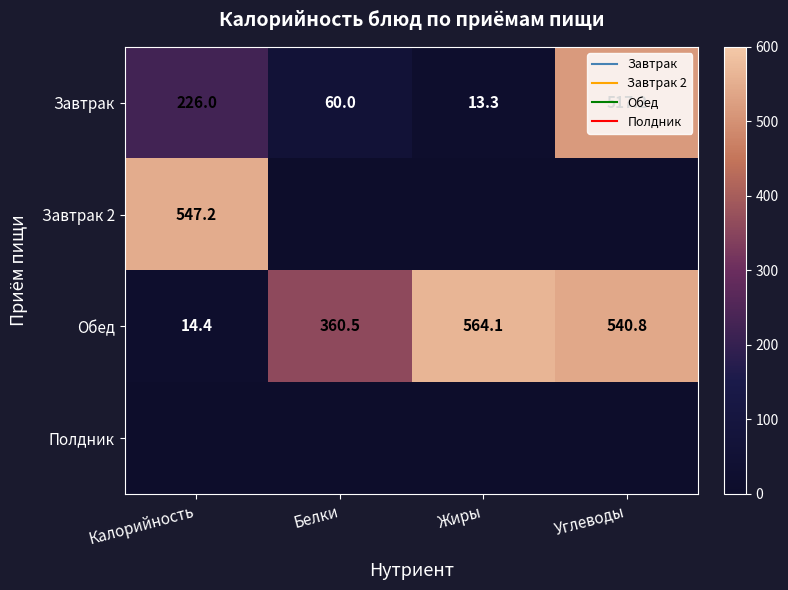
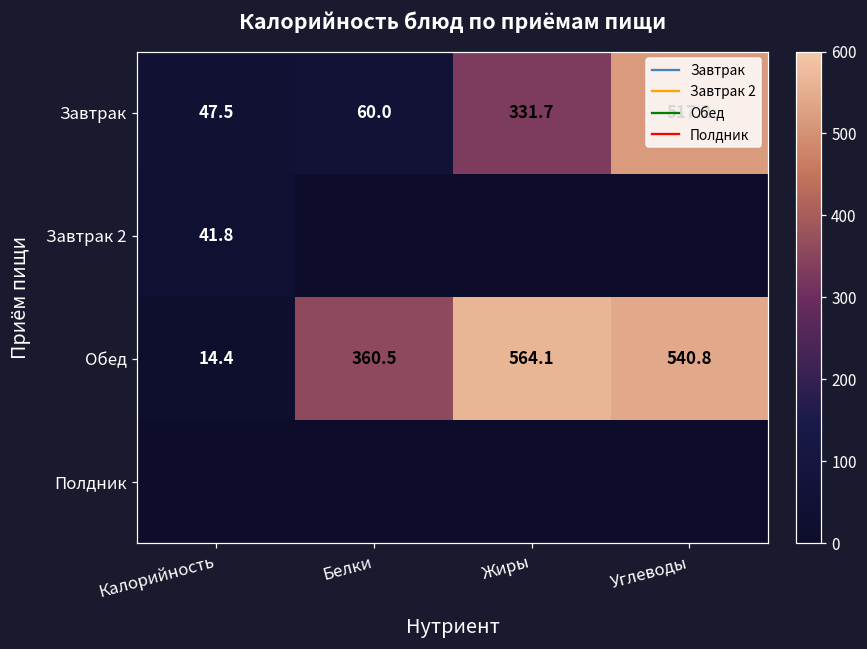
Завтрак, Калорийность: 226.0 -> 47.5
Завтрак, Жиры: 13.3 -> 331.7
Завтрак 2, Калорийность: 547.2 -> 41.8
